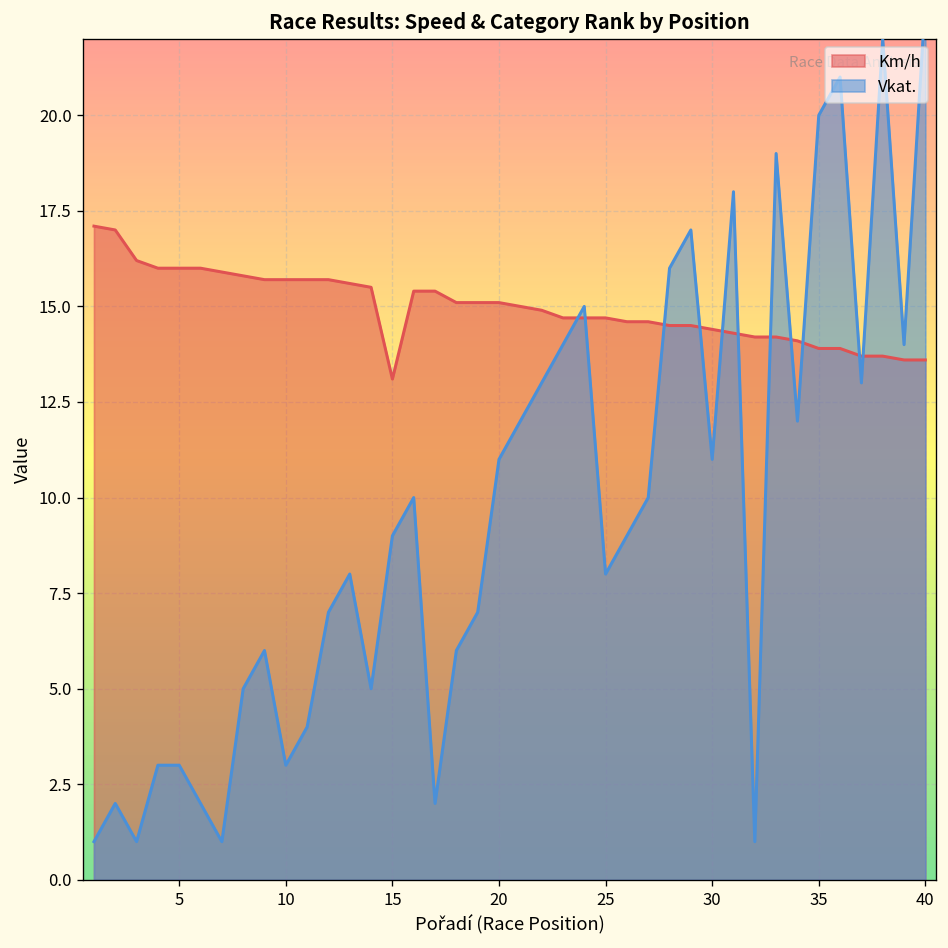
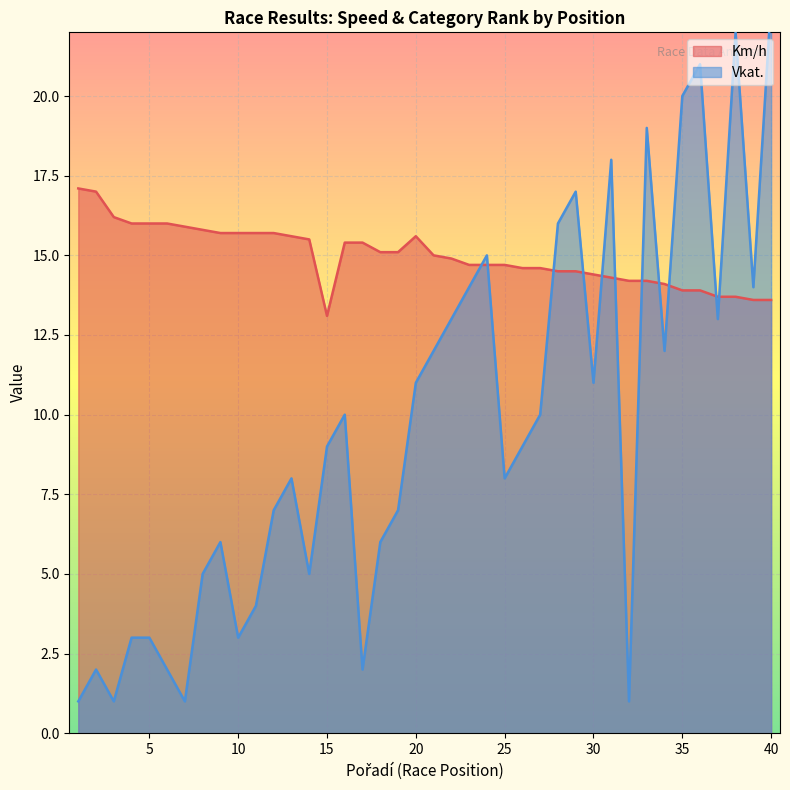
Km/h, 20: 15.1 -> 15.6
